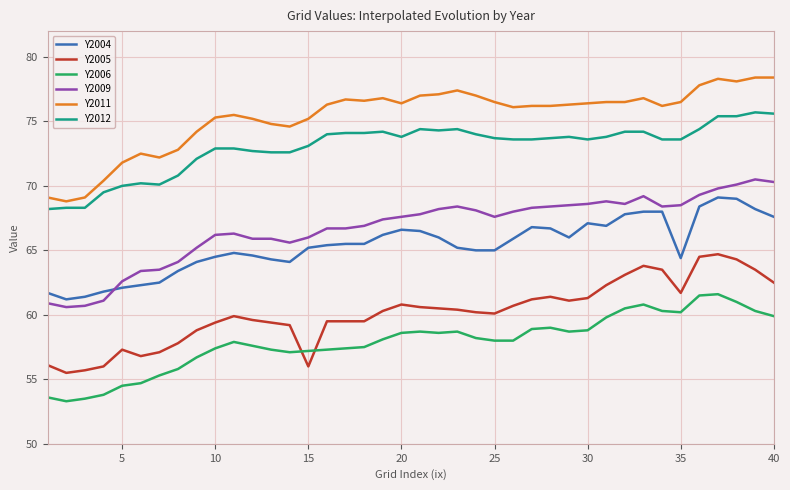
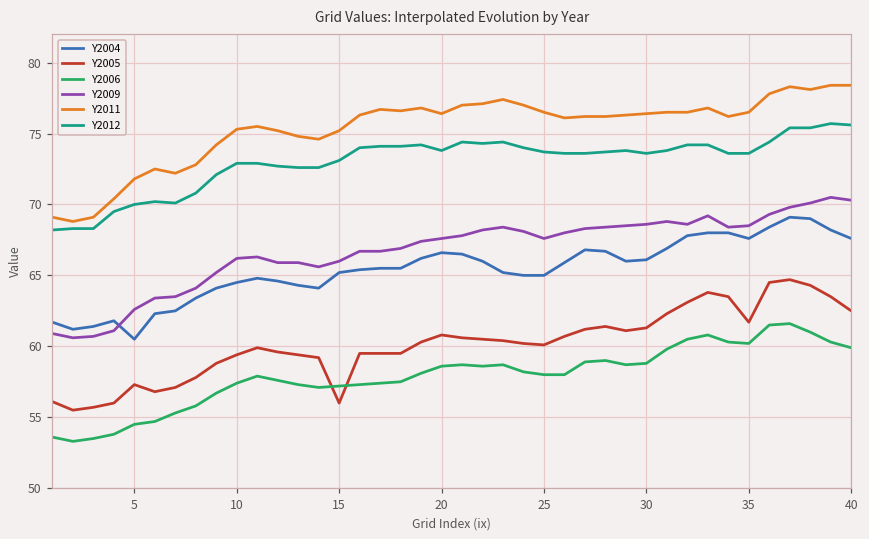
Y2004, 5: 62.1 -> 60.5
Y2004, 30: 67.1 -> 66.1
Y2004, 35: 64.4 -> 67.6
